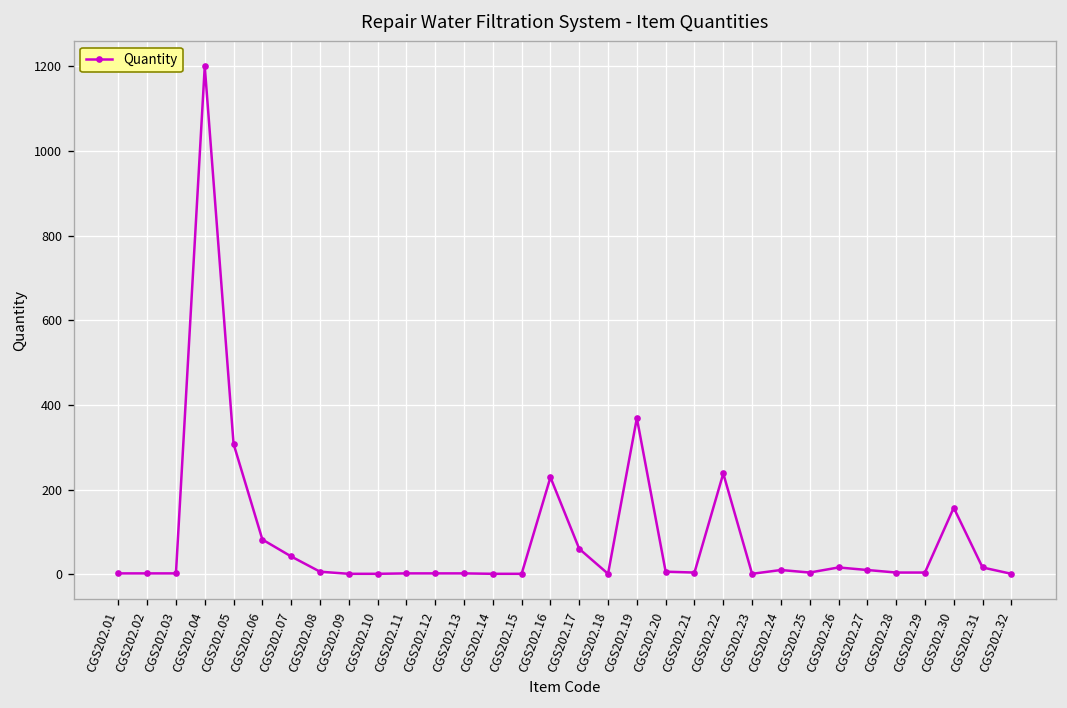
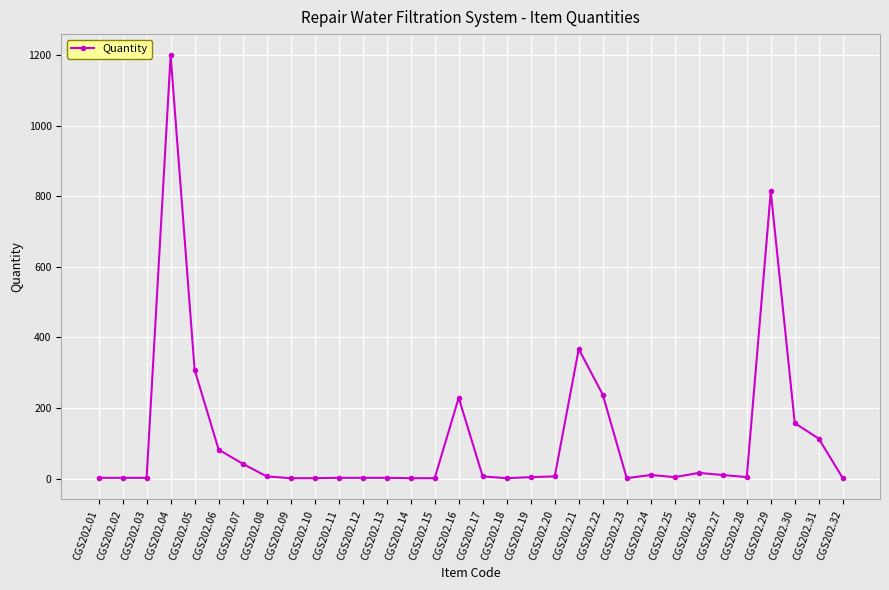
CGS202.17: 60 -> 10
CGS202.19: 370 -> 0
CGS202.21: 0 -> 370
CGS202.29: 0 -> 810
CGS202.31: 20 -> 110
